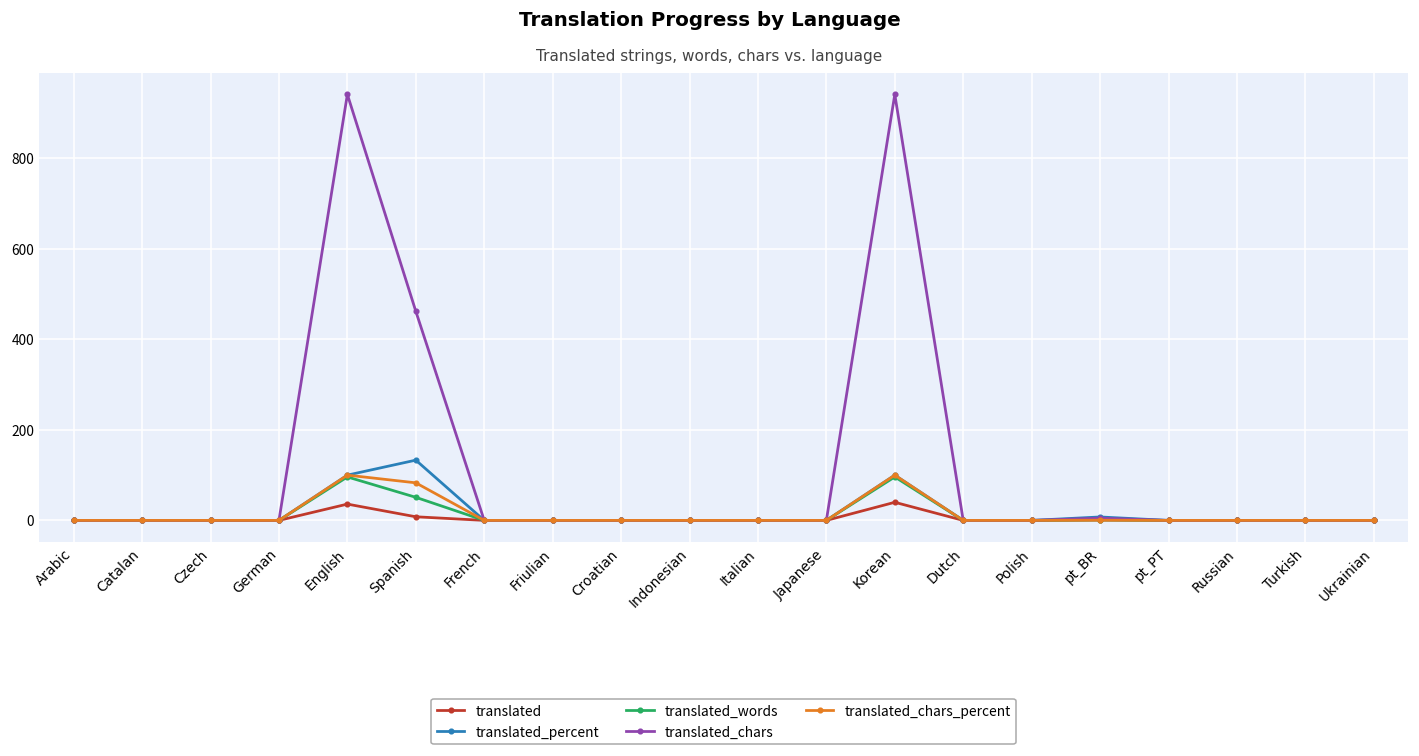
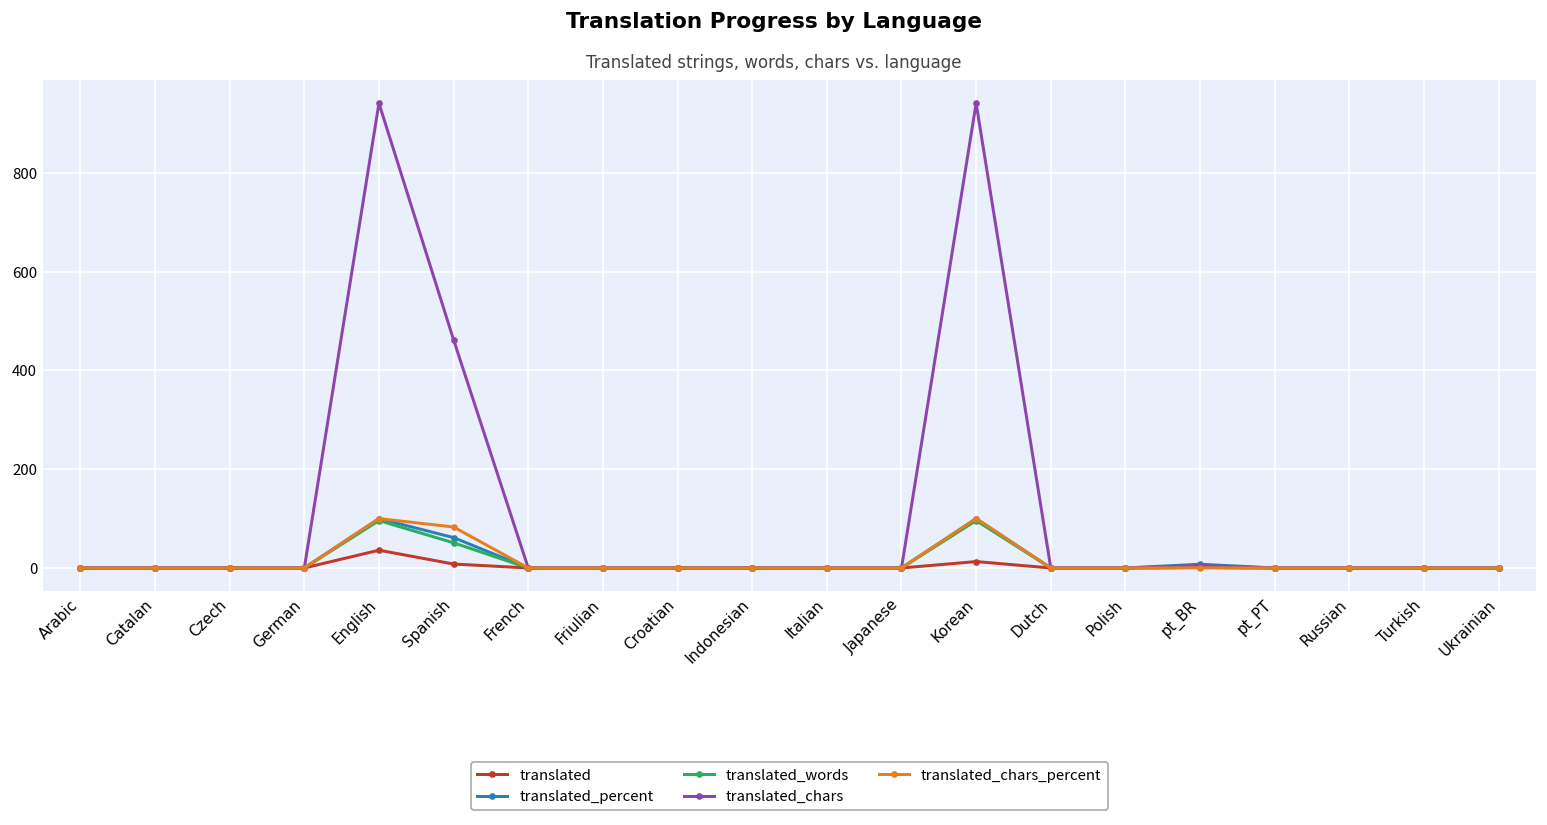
translated_percent, Spanish: 130 -> 60
translated, Korean: 40 -> 10
